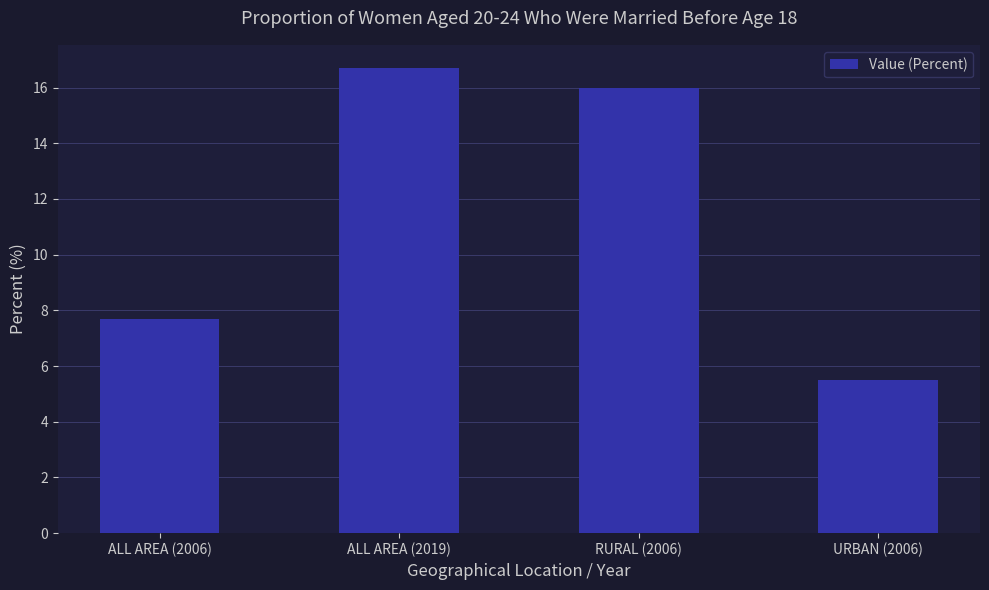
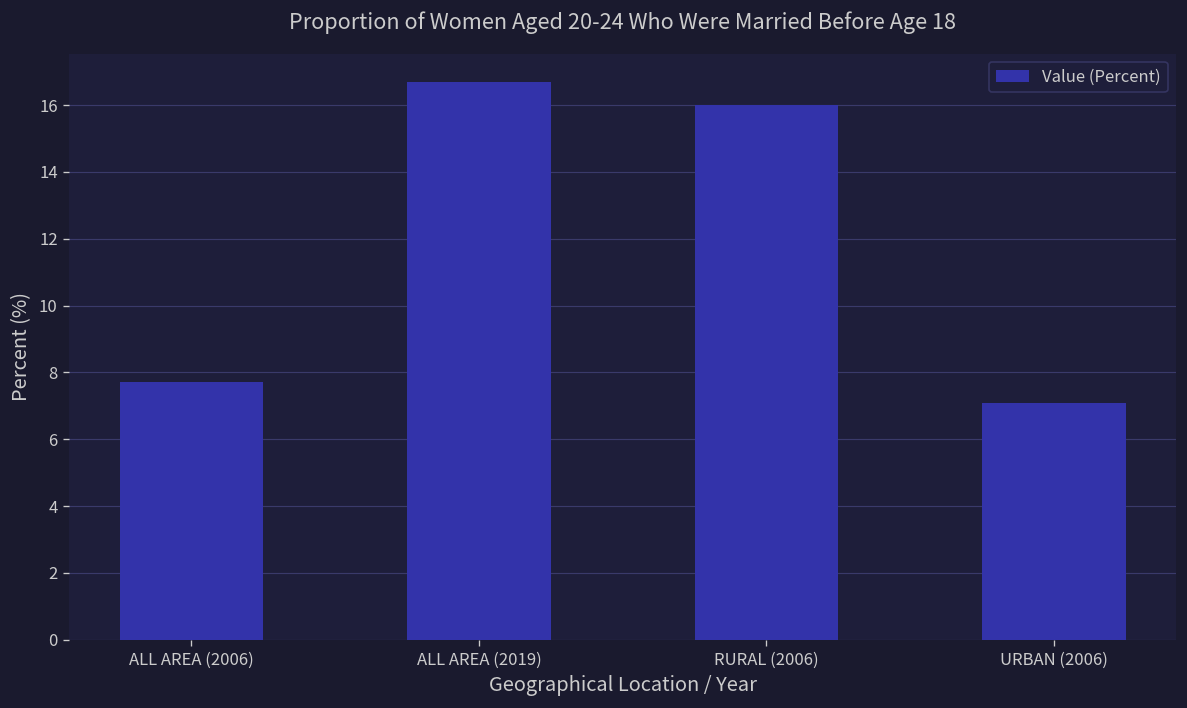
URBAN (2006): 5.5 -> 7.1
